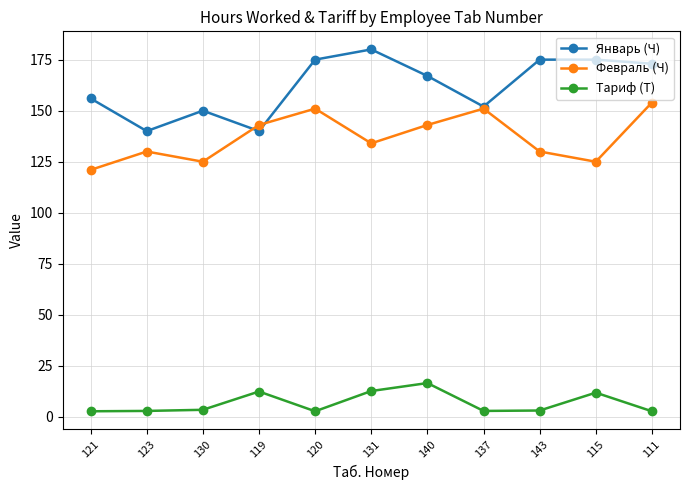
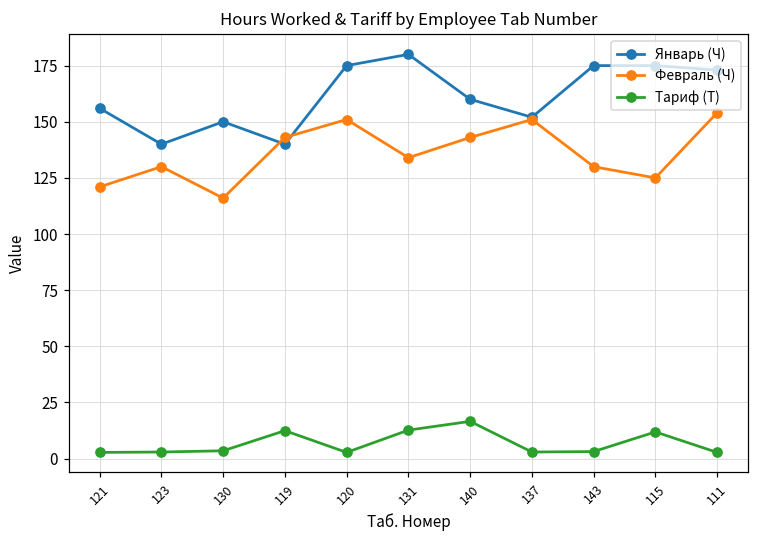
Февраль (Ч), 130: 125 -> 116
Январь (Ч), 140: 167 -> 160
